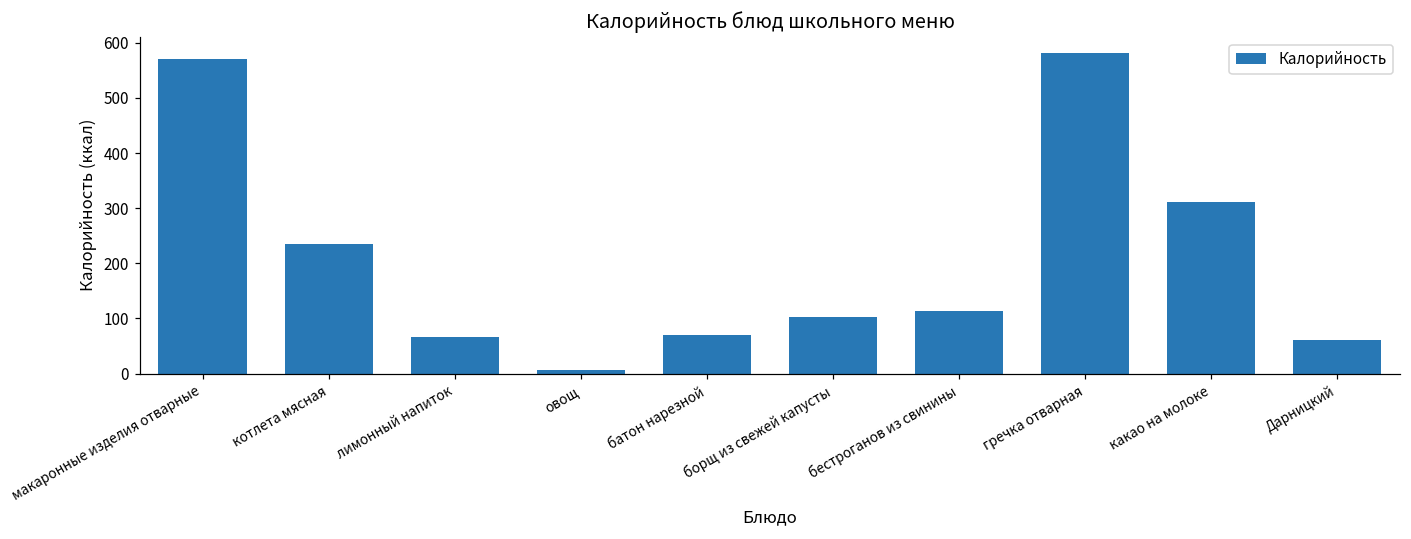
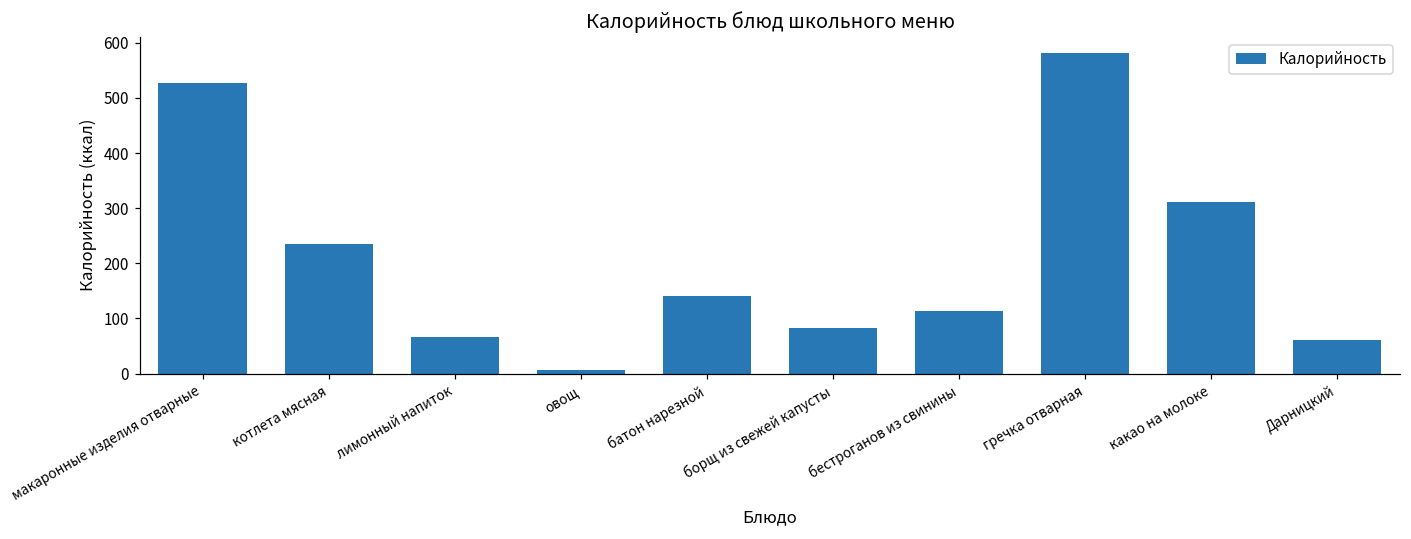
макаронные изделия отварные: 570 -> 530
батон нарезной: 70 -> 140
борщ из свежей капусты: 100 -> 80
